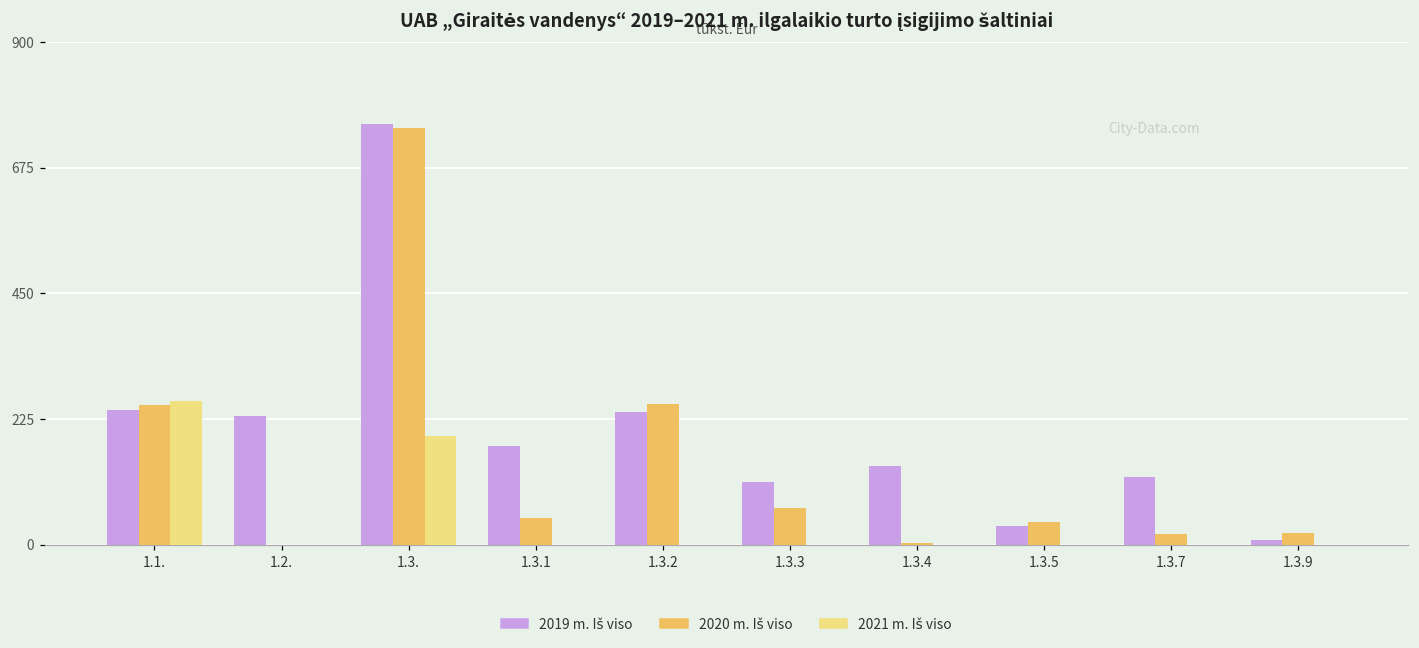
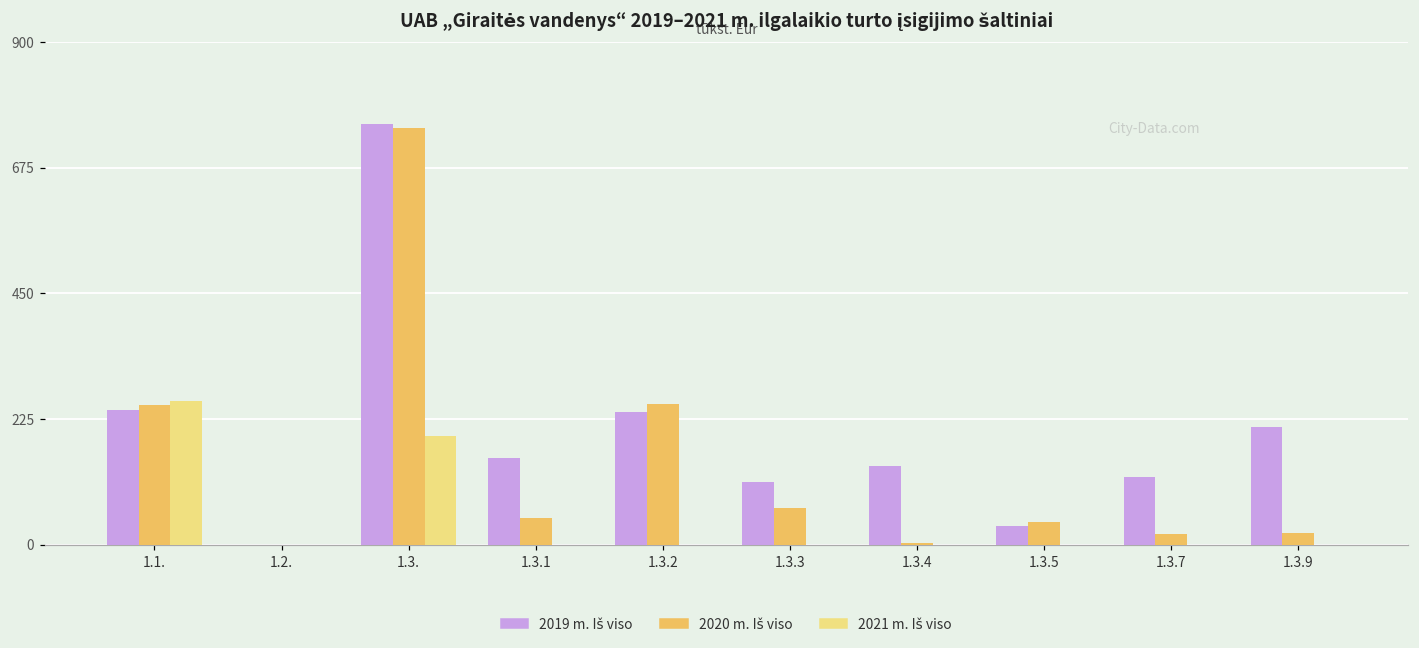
2019 m. Iš viso, 1.2.: 230 -> 0
2019 m. Iš viso, 1.3.1: 180 -> 160
2019 m. Iš viso, 1.3.9: 10 -> 210
